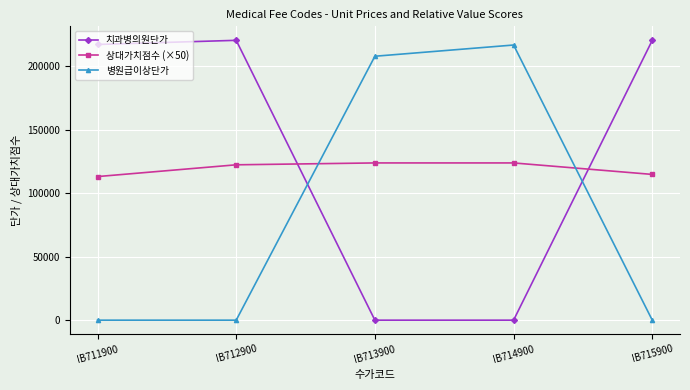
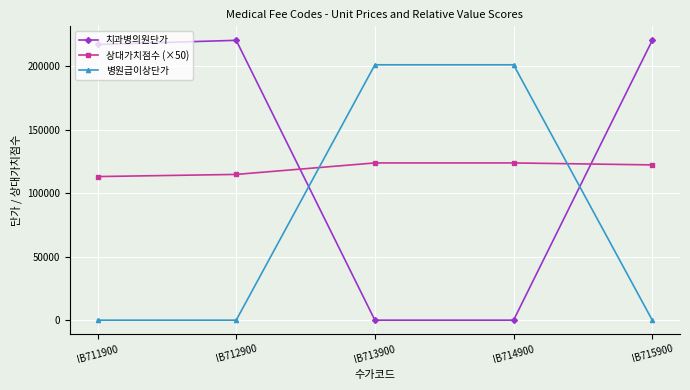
상대가치점수 (×50), IB712900: 122000 -> 115000
병원급이상단가, IB713900: 208000 -> 201000
병원급이상단가, IB714900: 217000 -> 201000
상대가치점수 (×50), IB715900: 115000 -> 122000
